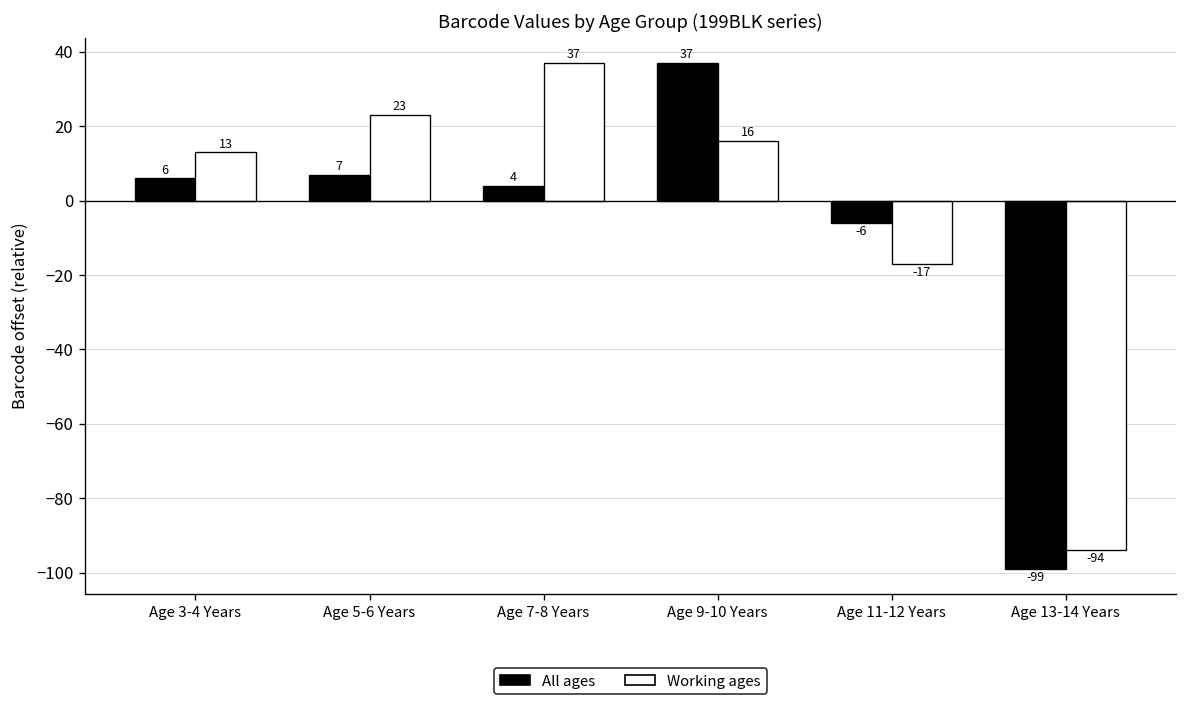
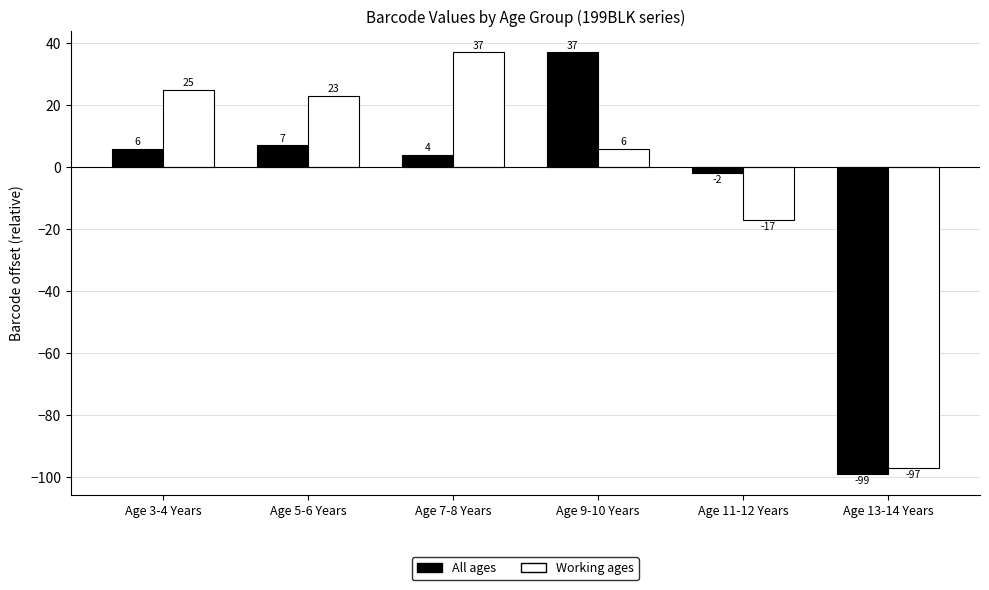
Working ages, Age 3-4 Years: 13 -> 25
Working ages, Age 9-10 Years: 16 -> 6
All ages, Age 11-12 Years: -6 -> -2
Working ages, Age 13-14 Years: -94 -> -97
